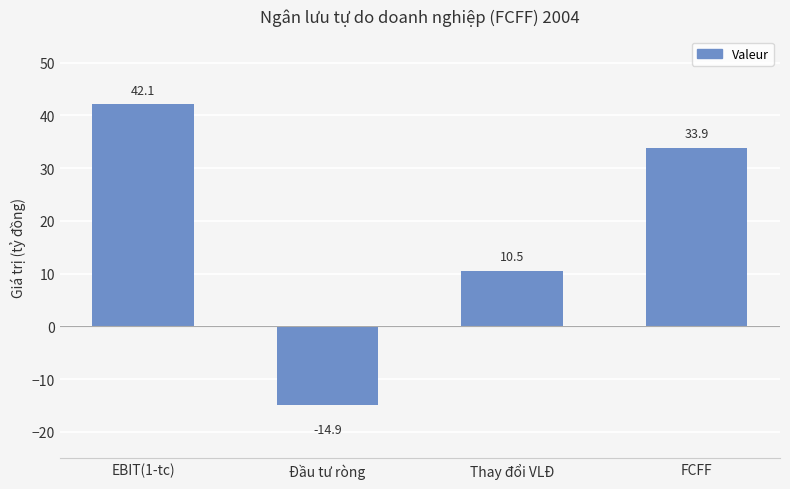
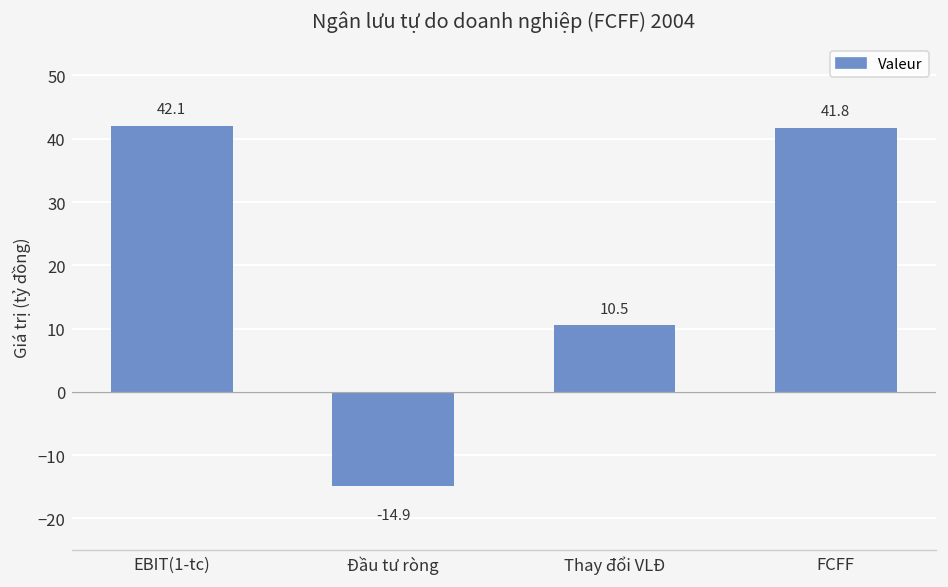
FCFF: 33.9 -> 41.8
